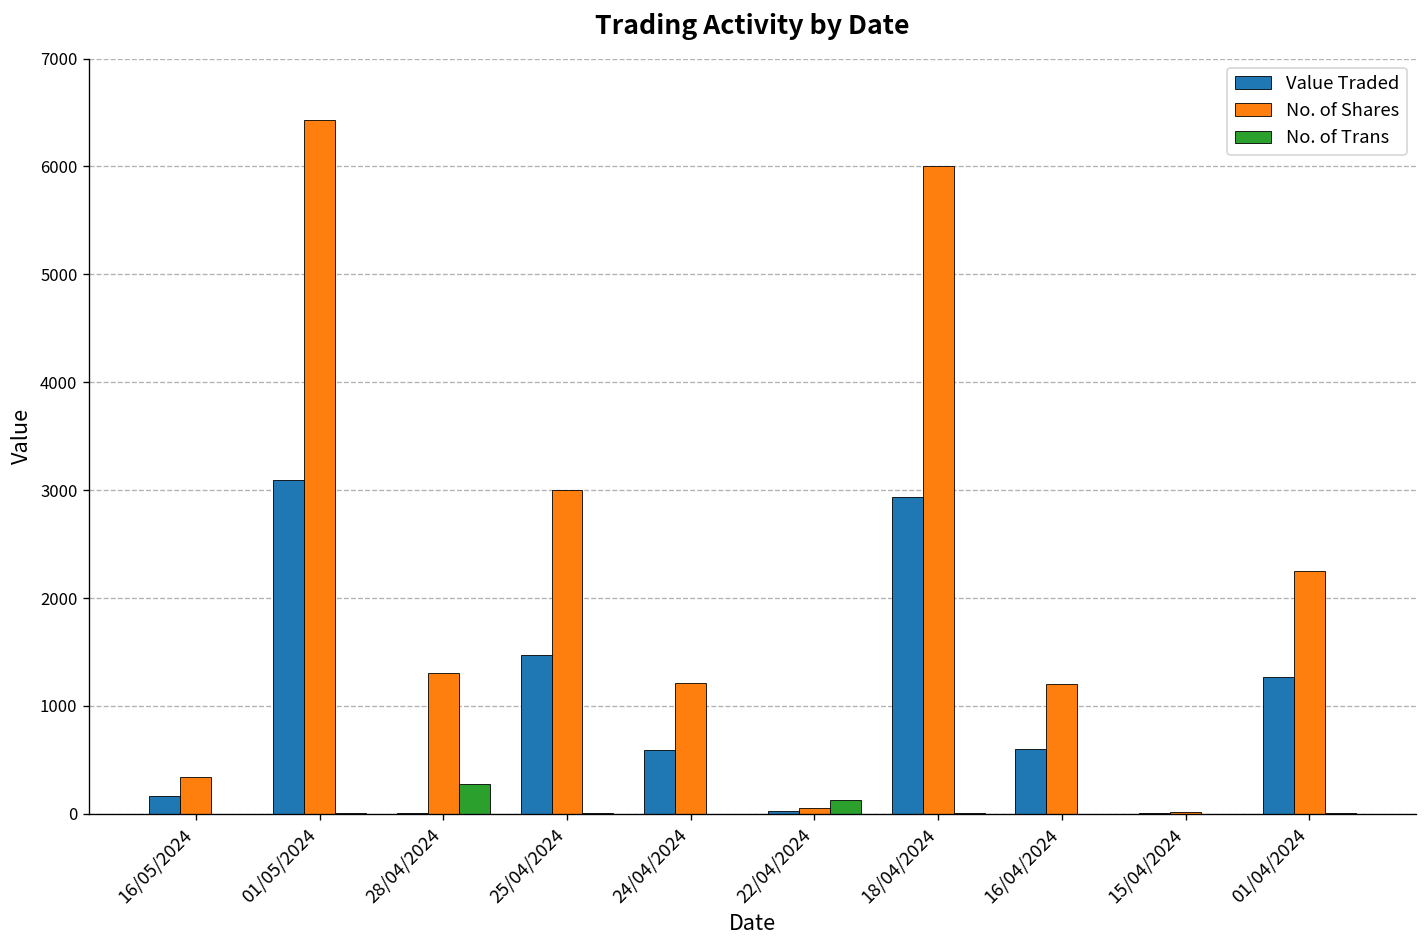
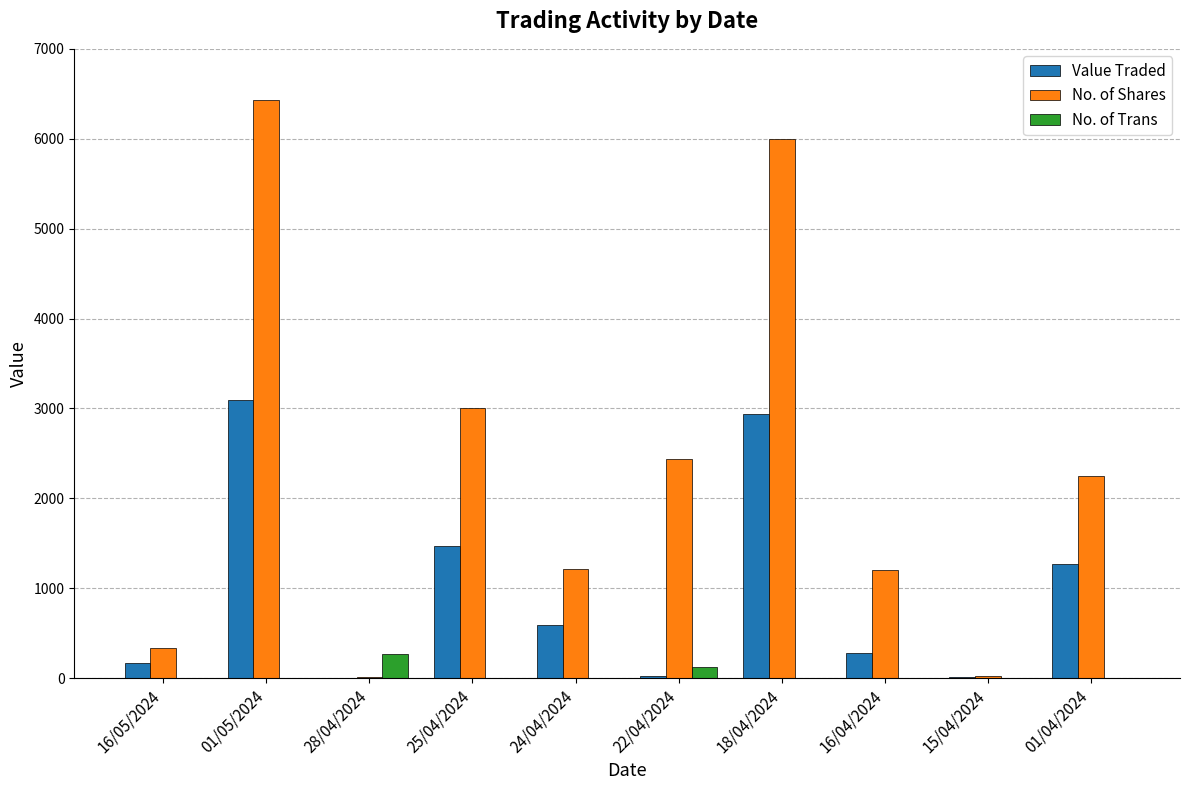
No. of Shares, 28/04/2024: 1300 -> 0
No. of Shares, 22/04/2024: 100 -> 2400
Value Traded, 16/04/2024: 600 -> 300
